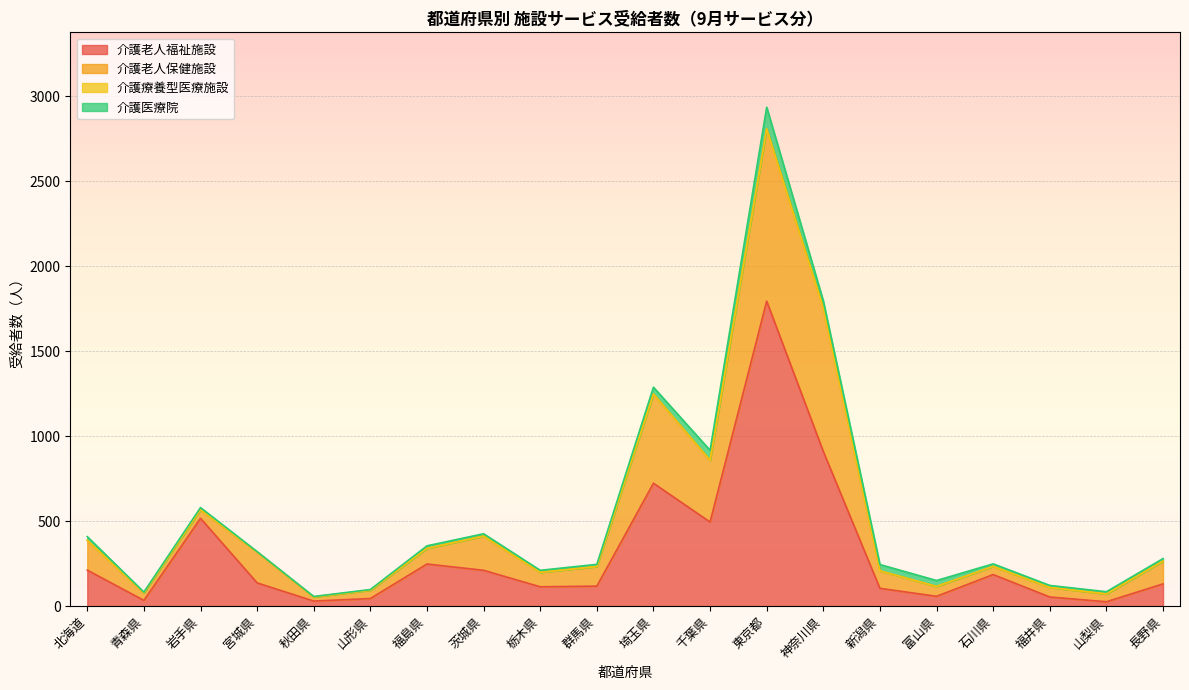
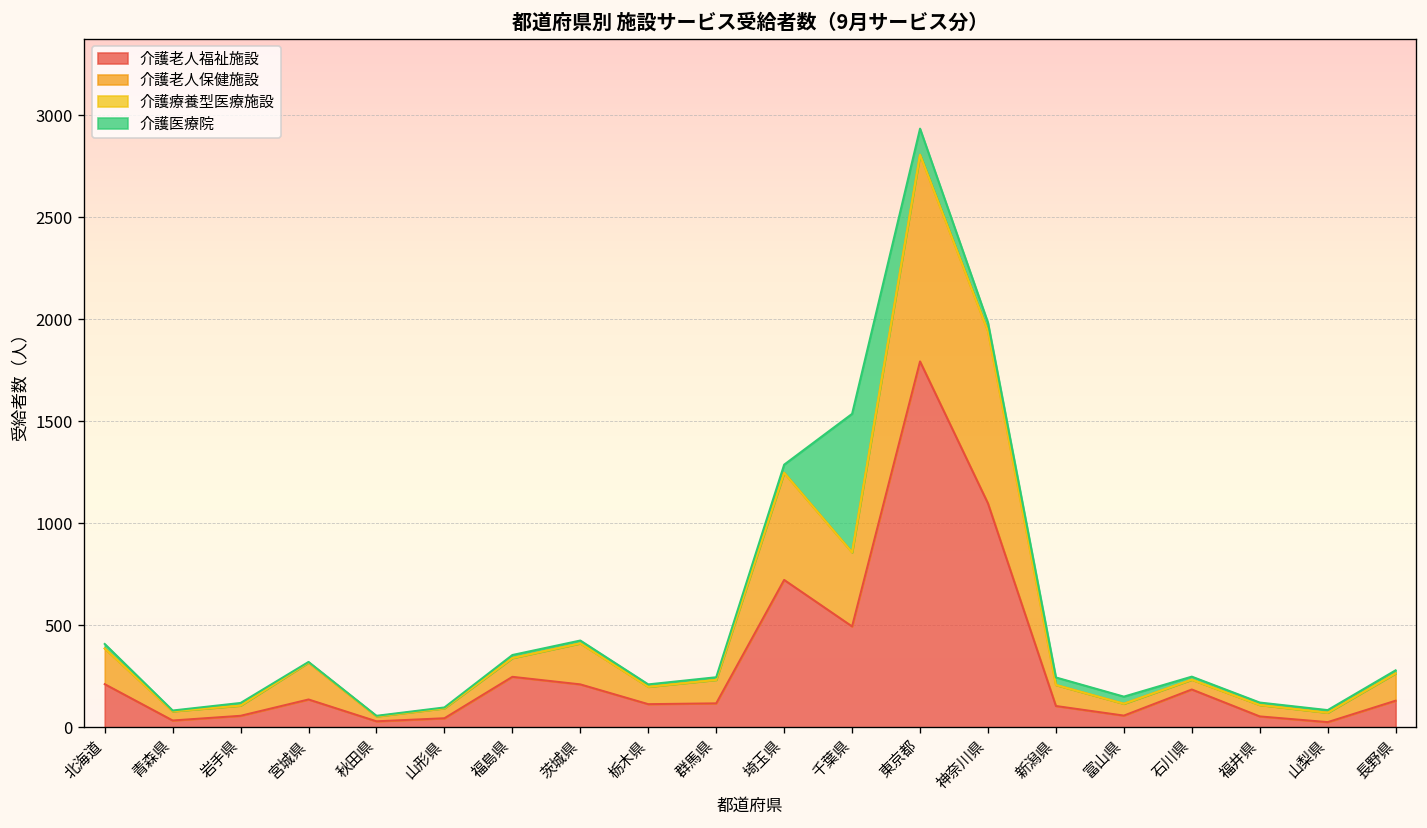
介護老人福祉施設, 岩手県: 520 -> 60
介護医療院, 千葉県: 60 -> 680
介護老人福祉施設, 神奈川県: 910 -> 1100
